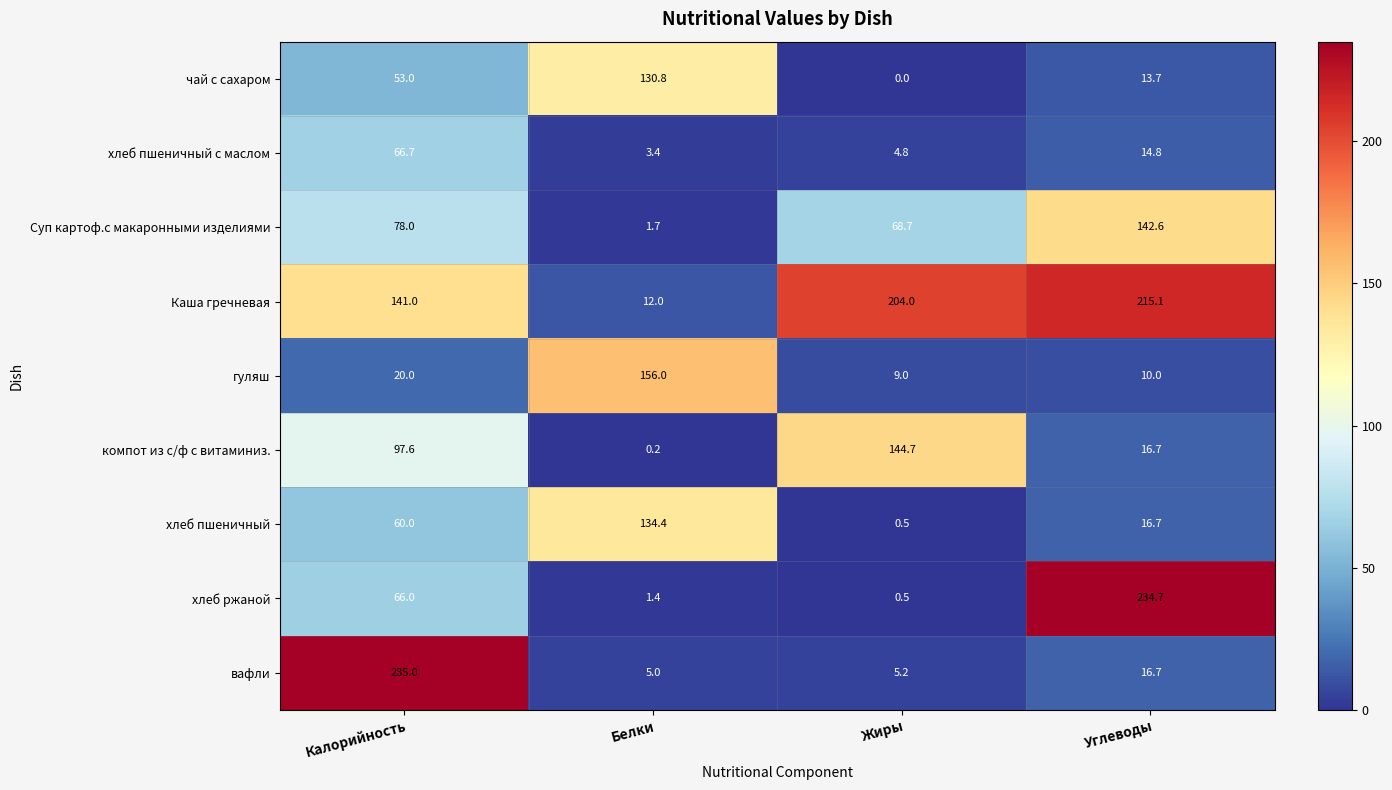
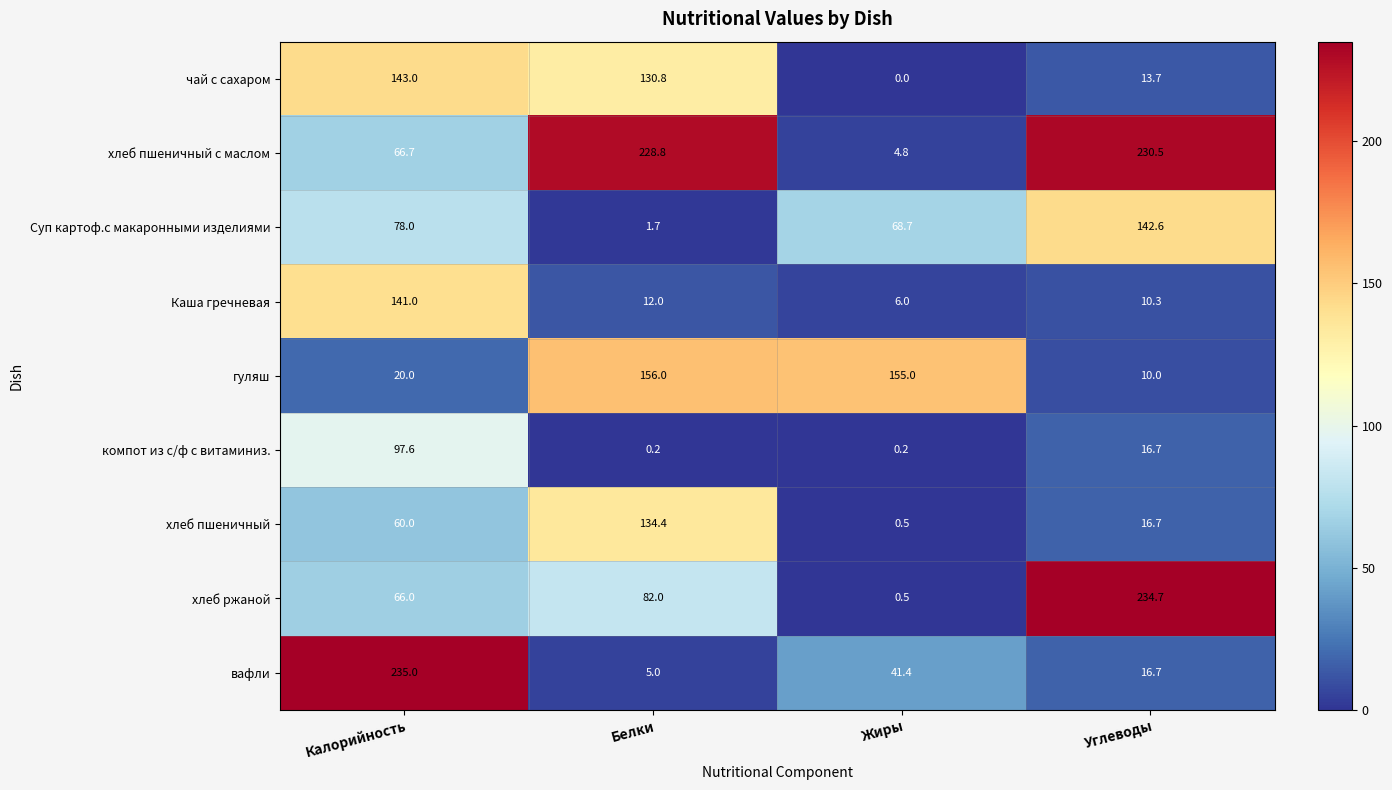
чай с сахаром, Калорийность: 53.0 -> 143.0
хлеб пшеничный с маслом, Белки: 3.4 -> 228.8
хлеб пшеничный с маслом, Углеводы: 14.8 -> 230.5
Каша гречневая, Жиры: 204.0 -> 6.0
Каша гречневая, Углеводы: 215.1 -> 10.3
гуляш, Жиры: 9.0 -> 155.0
компот из с/ф с витаминиз., Жиры: 144.7 -> 0.2
хлеб ржаной, Белки: 1.4 -> 82.0
вафли, Жиры: 5.2 -> 41.4
